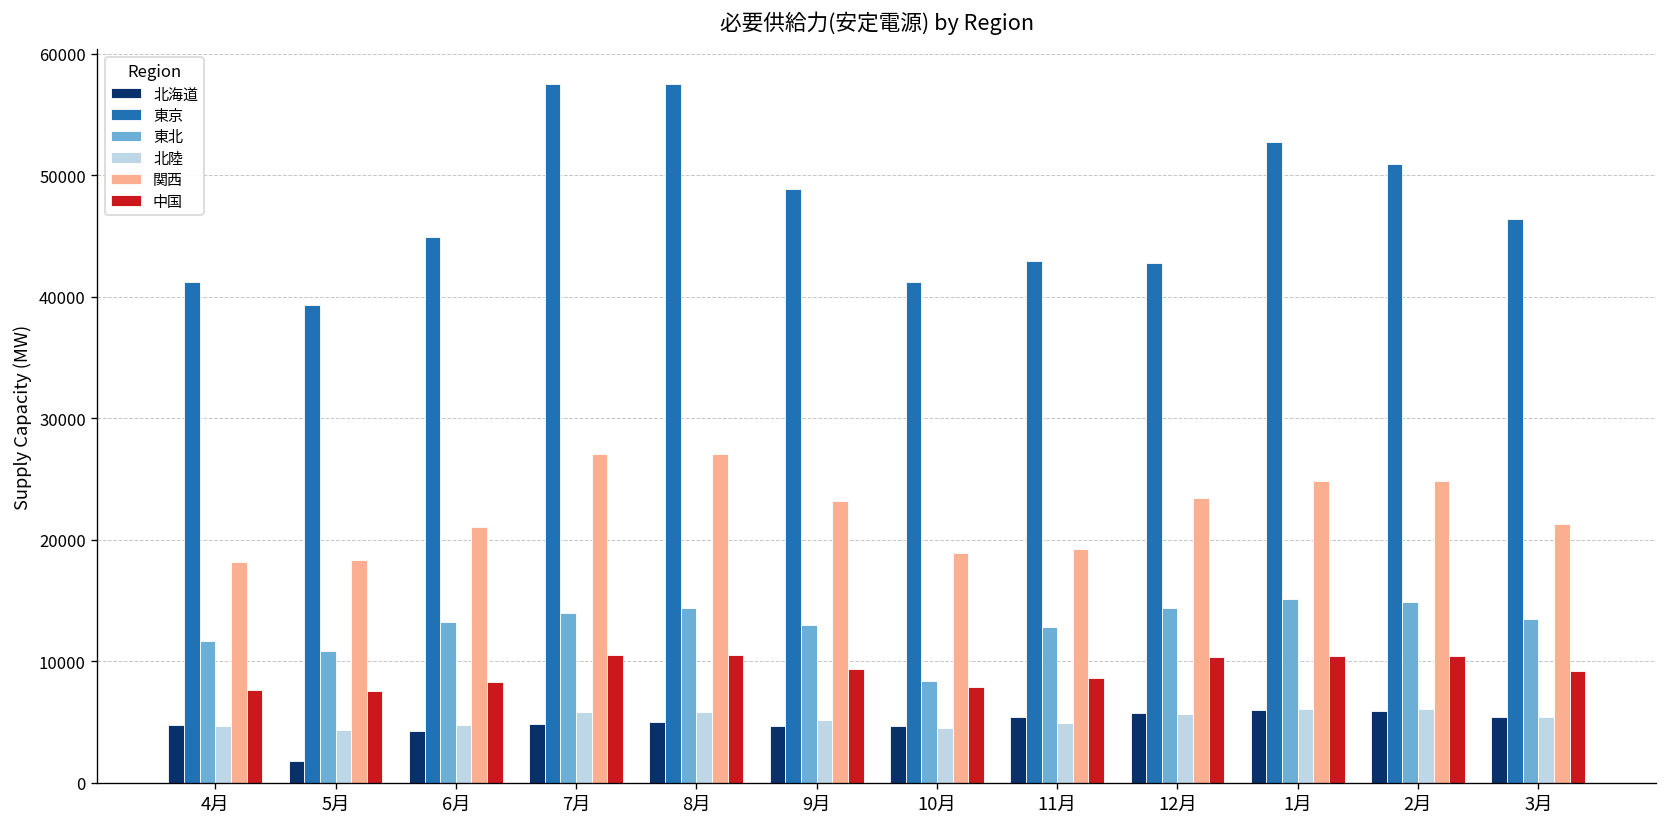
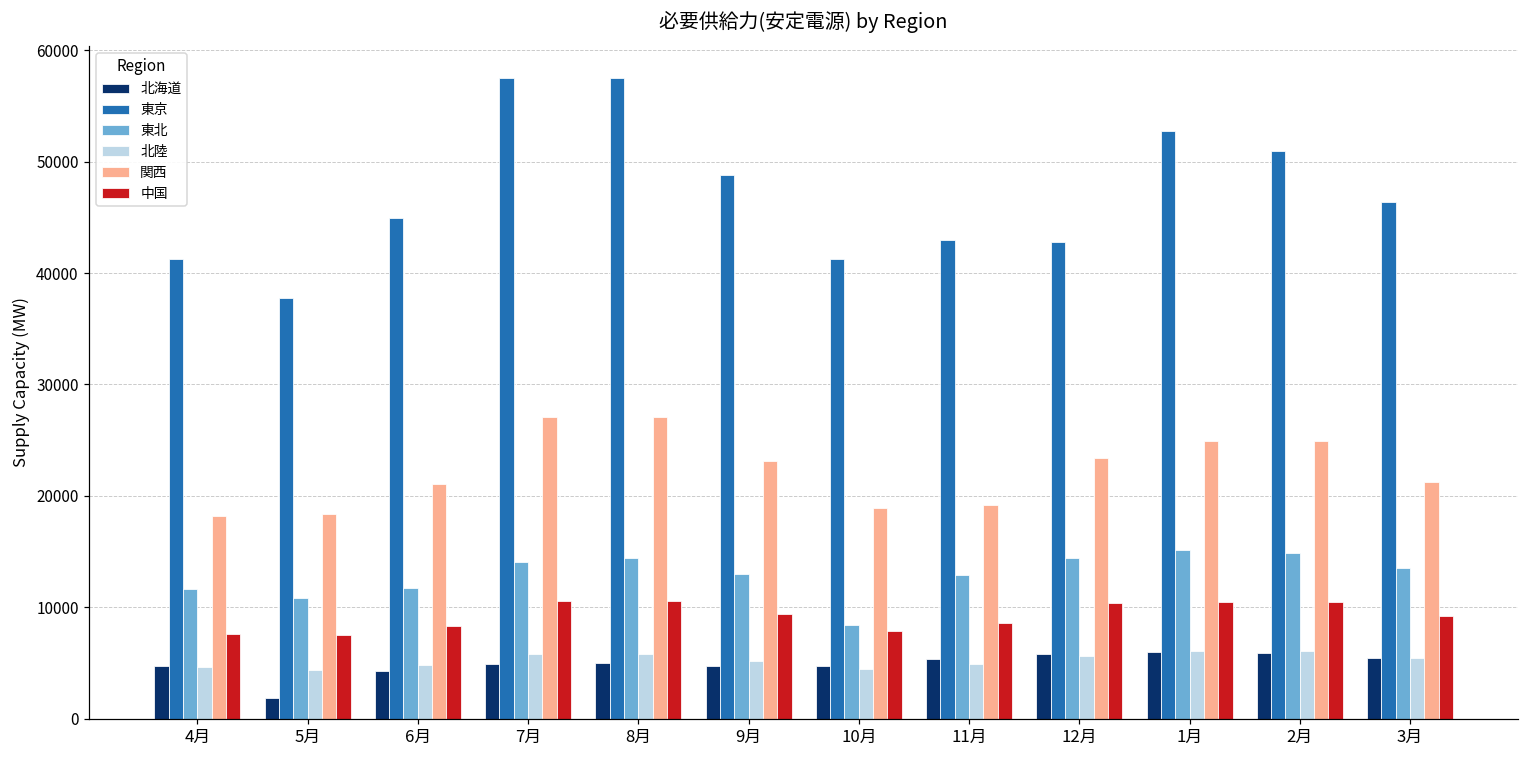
東京, 5月: 39400 -> 37700
東北, 6月: 13300 -> 11700
